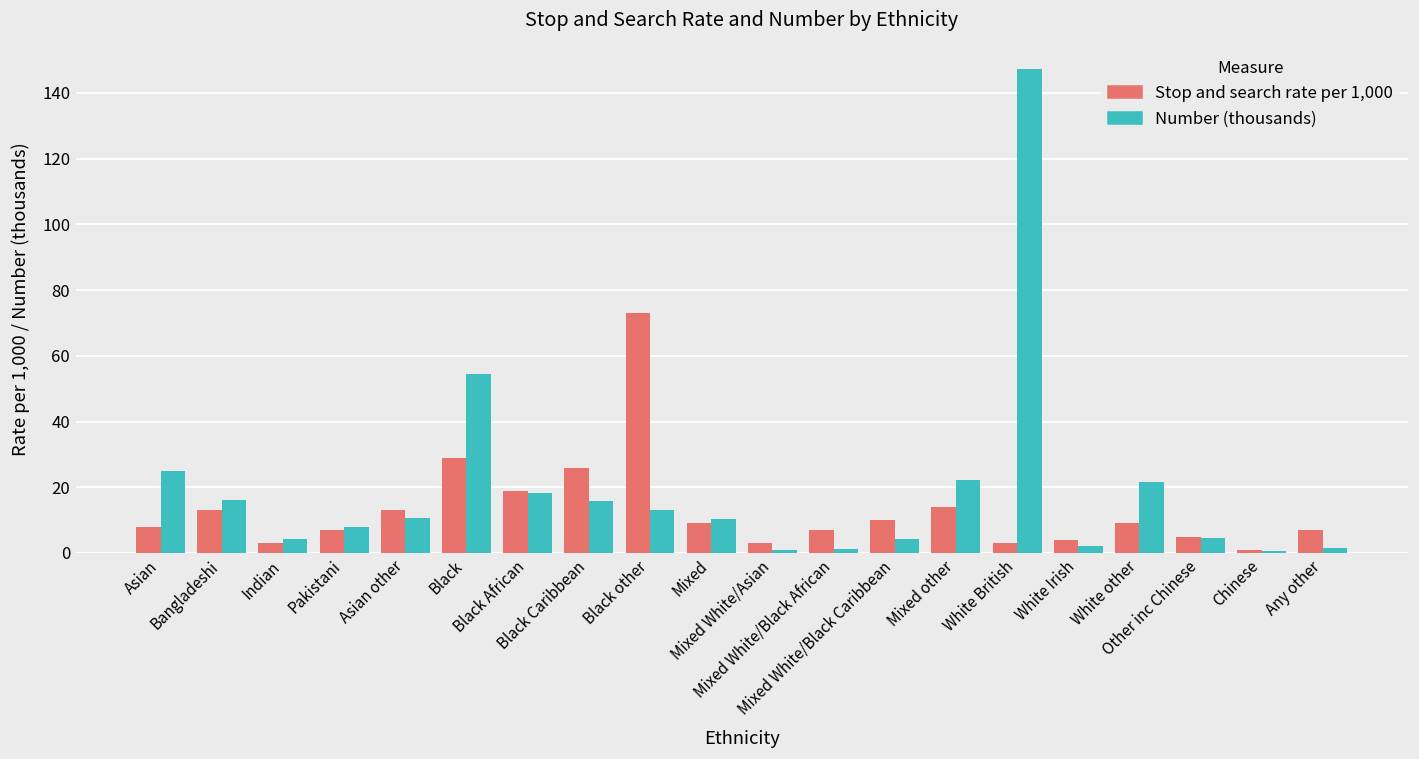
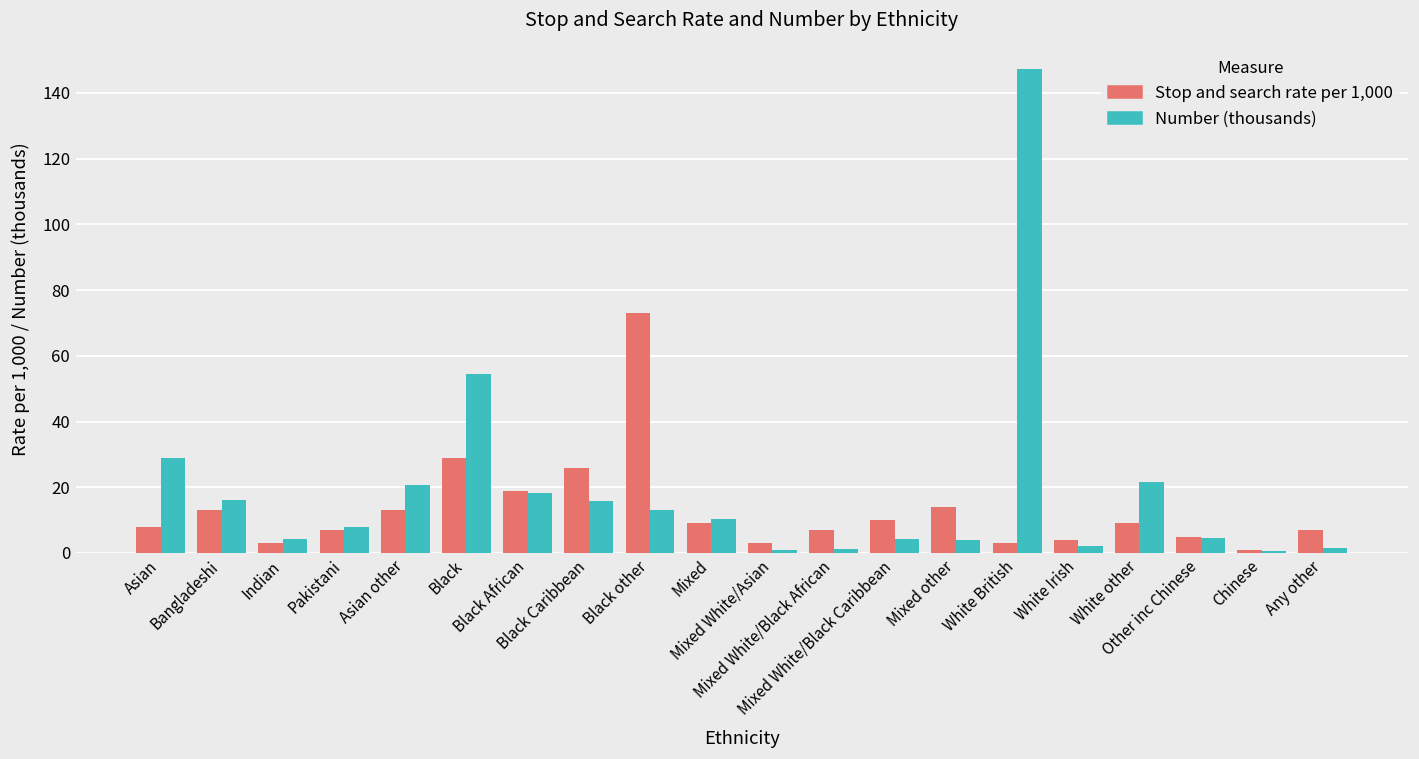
Number (thousands), Asian: 25 -> 29
Number (thousands), Asian other: 11 -> 21
Number (thousands), Mixed other: 22 -> 4
